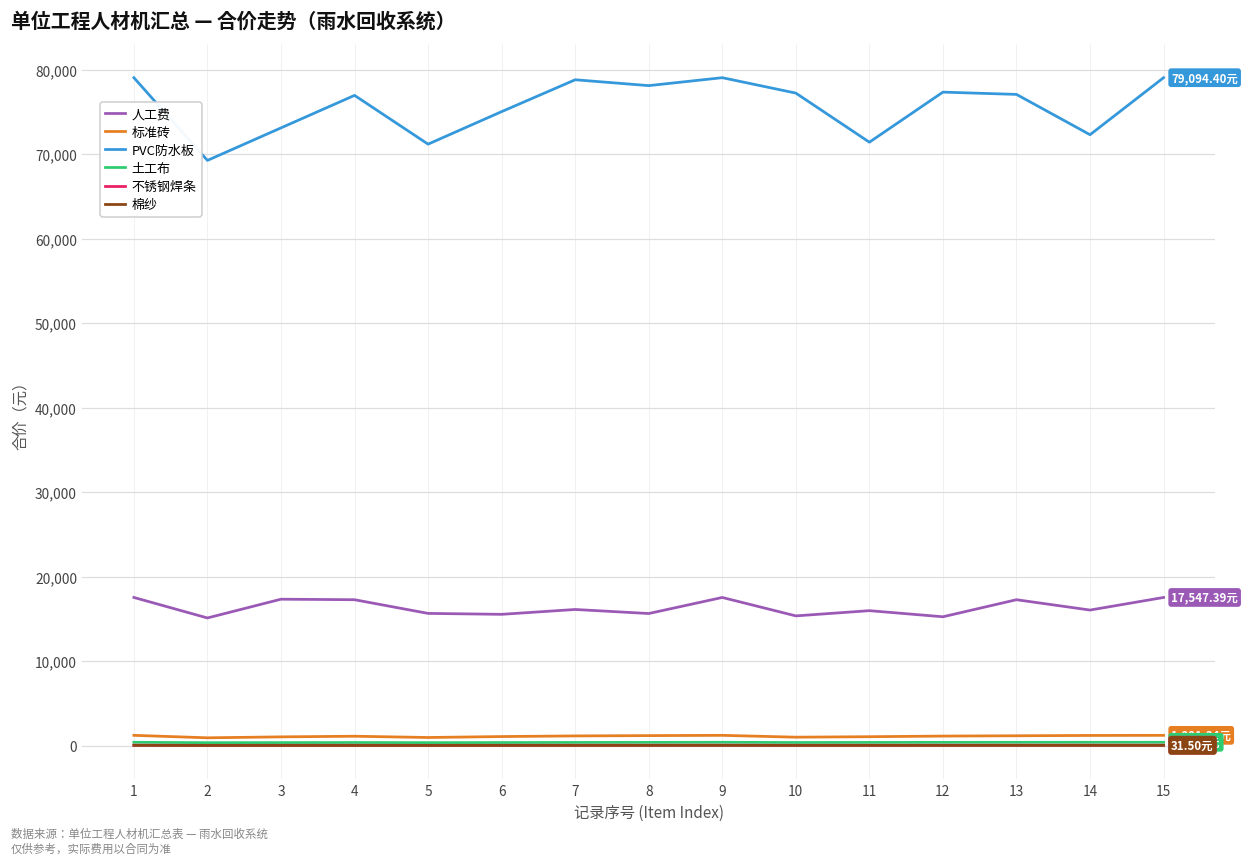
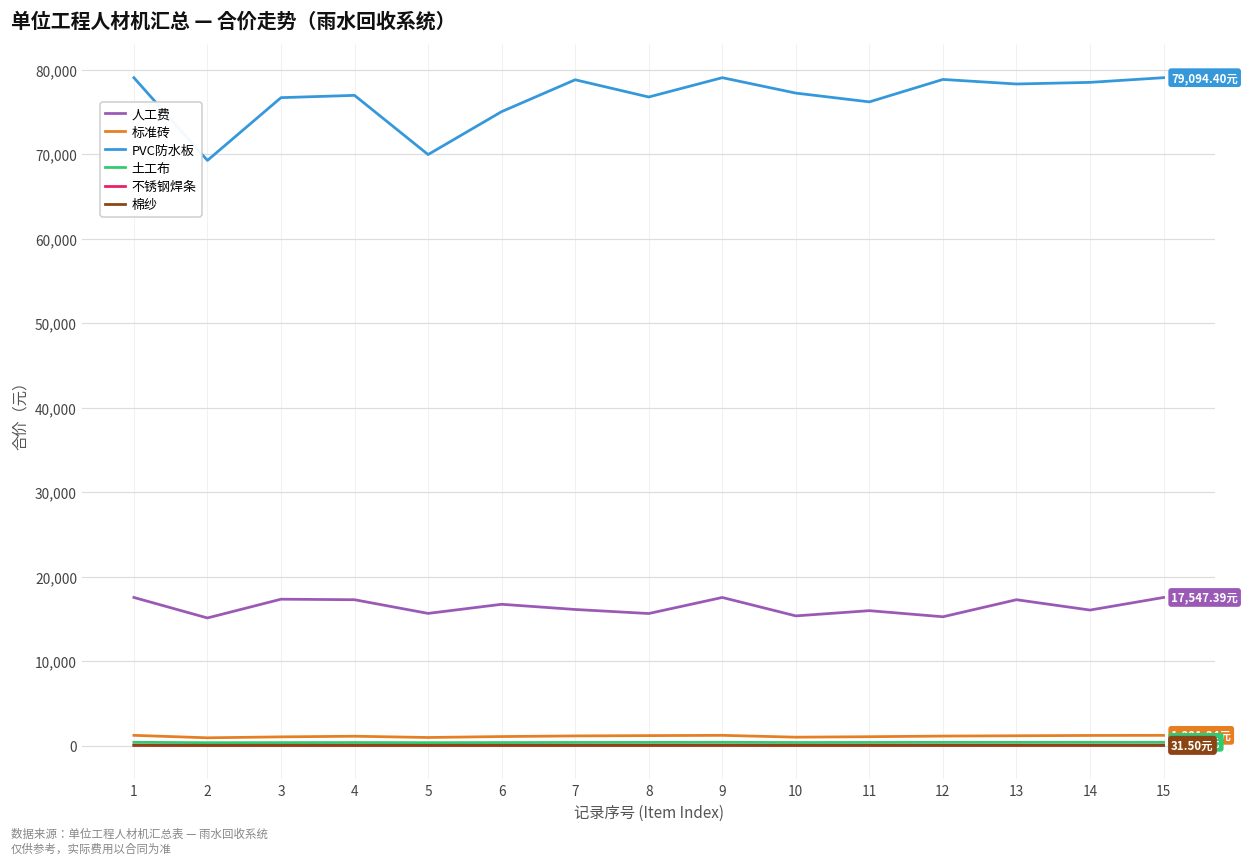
PVC防水板, 3: 73,000 -> 77,000
PVC防水板, 5: 71,000 -> 70,000
人工费, 6: 16,000 -> 17,000
PVC防水板, 8: 78,000 -> 77,000
PVC防水板, 11: 71,000 -> 76,000
PVC防水板, 12: 77,000 -> 79,000
PVC防水板, 13: 77,000 -> 78,000
PVC防水板, 14: 72,000 -> 79,000
